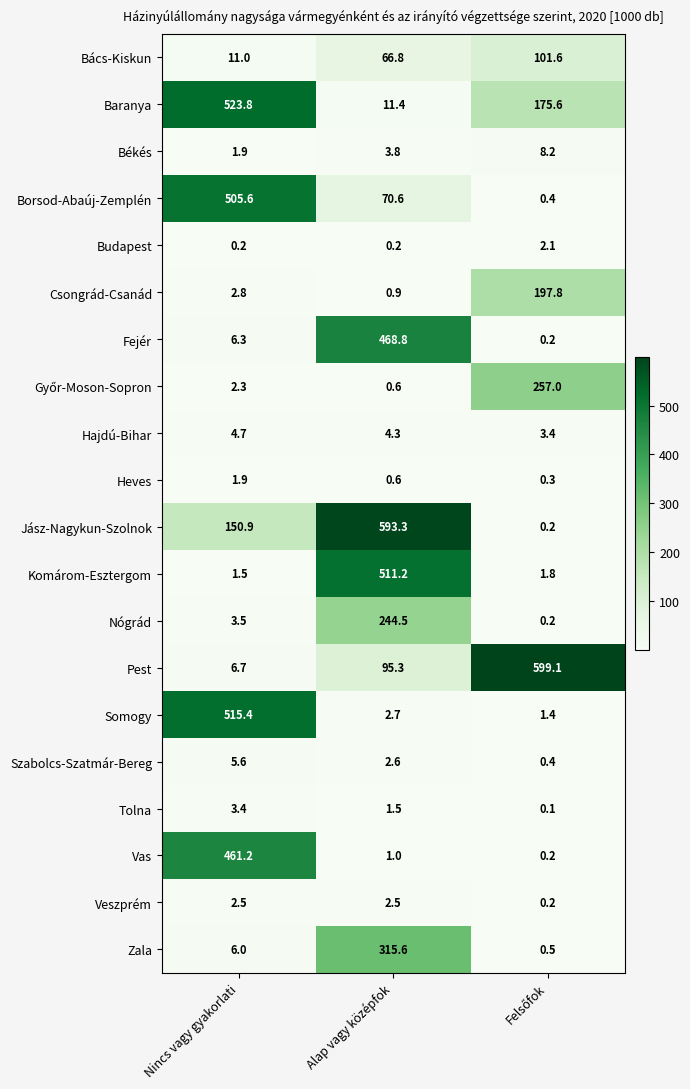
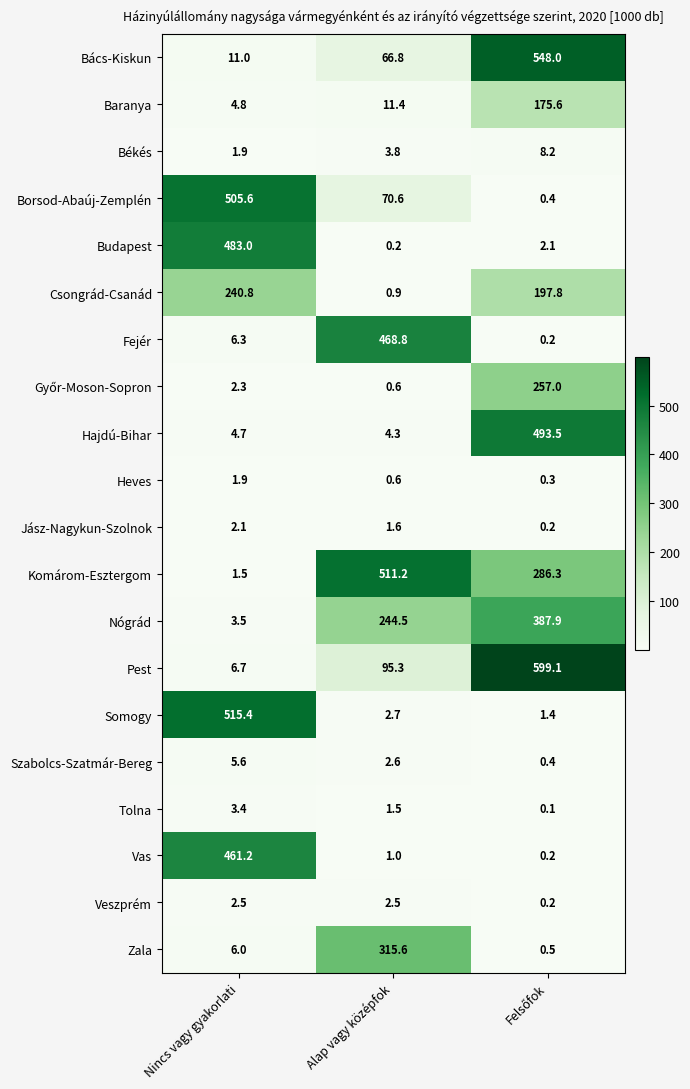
Bács-Kiskun, Felsőfok: 101.6 -> 548.0
Baranya, Nincs vagy gyakorlati: 523.8 -> 4.8
Budapest, Nincs vagy gyakorlati: 0.2 -> 483.0
Csongrád-Csanád, Nincs vagy gyakorlati: 2.8 -> 240.8
Hajdú-Bihar, Felsőfok: 3.4 -> 493.5
Jász-Nagykun-Szolnok, Nincs vagy gyakorlati: 150.9 -> 2.1
Jász-Nagykun-Szolnok, Alap vagy középfok: 593.3 -> 1.6
Komárom-Esztergom, Felsőfok: 1.8 -> 286.3
Nógrád, Felsőfok: 0.2 -> 387.9
